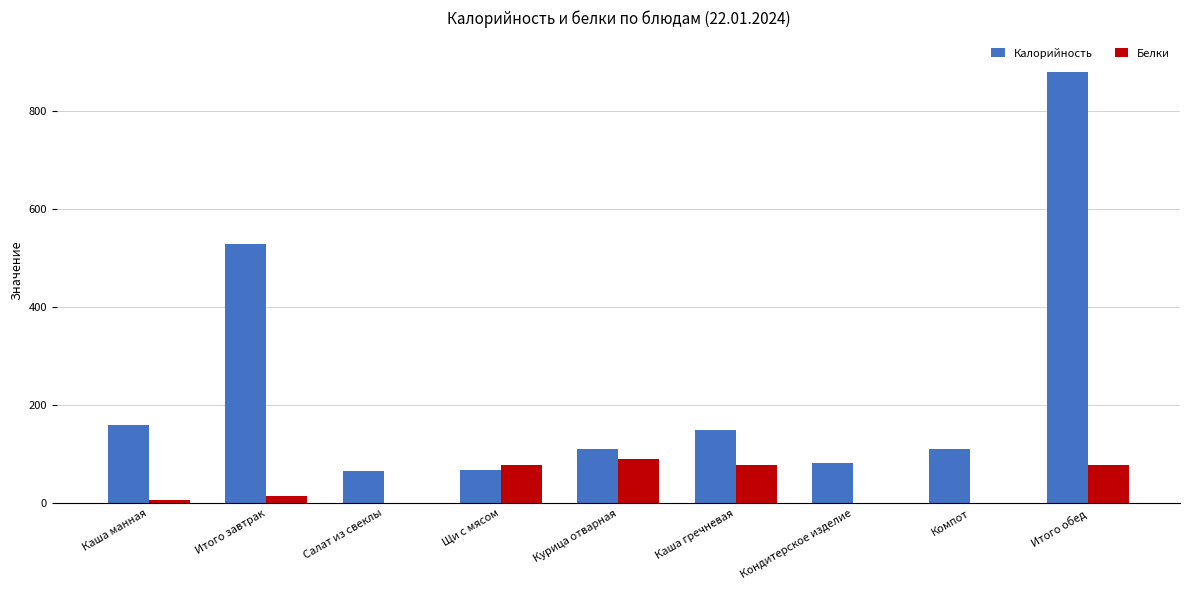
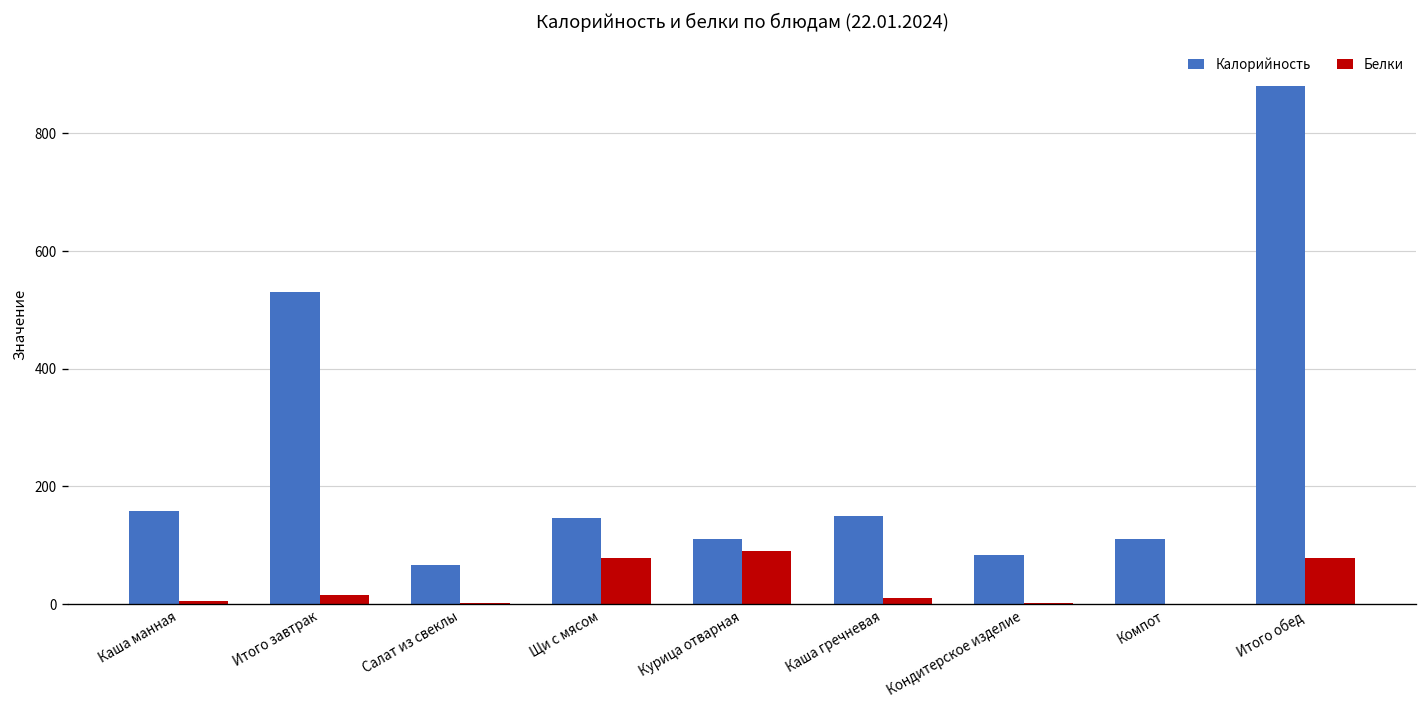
Калорийность, Щи с мясом: 70 -> 150
Белки, Каша гречневая: 80 -> 10
